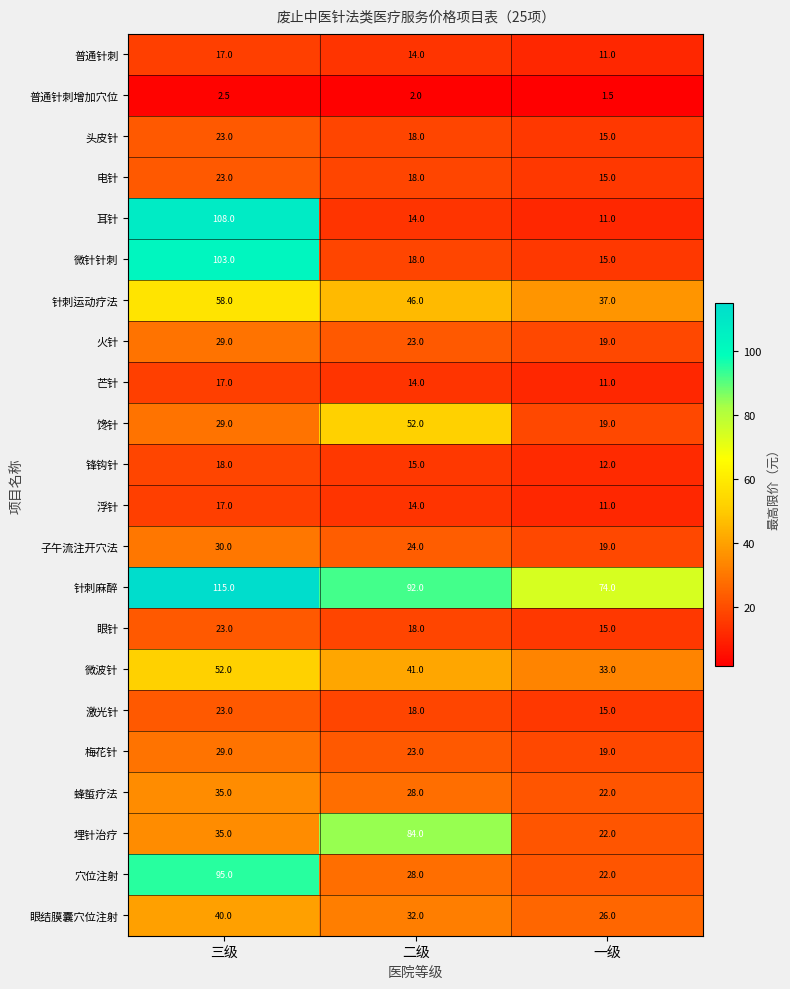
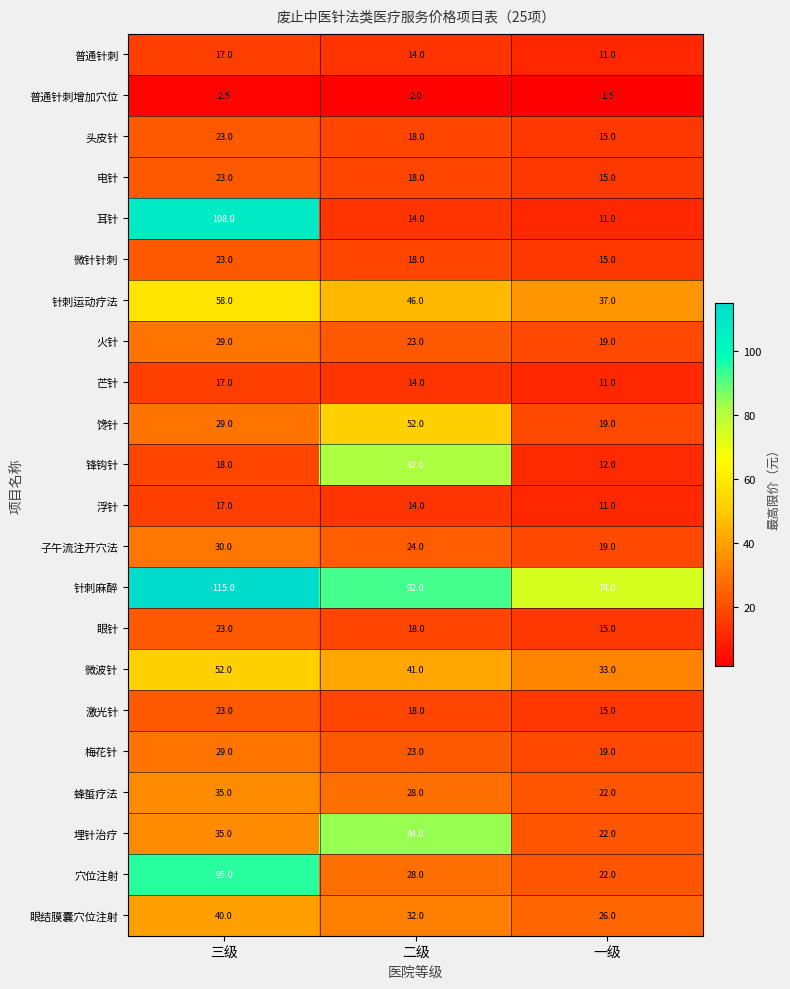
微针针刺, 三级: 103.0 -> 23.0
锋钩针, 二级: 15.0 -> 82.0
